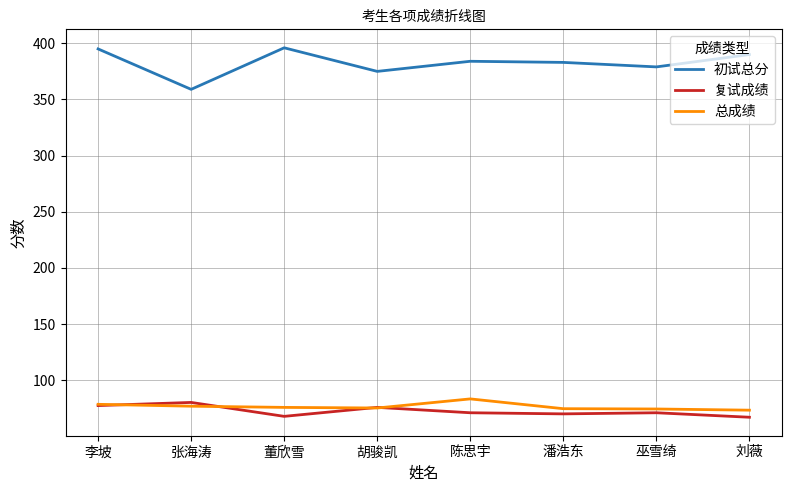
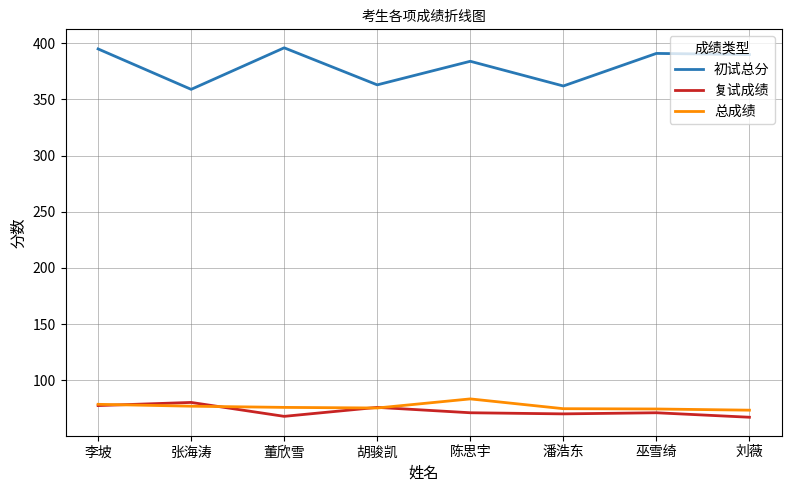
初试总分, 胡骏凯: 375 -> 363
初试总分, 潘浩东: 383 -> 362
初试总分, 巫雪绮: 379 -> 391
